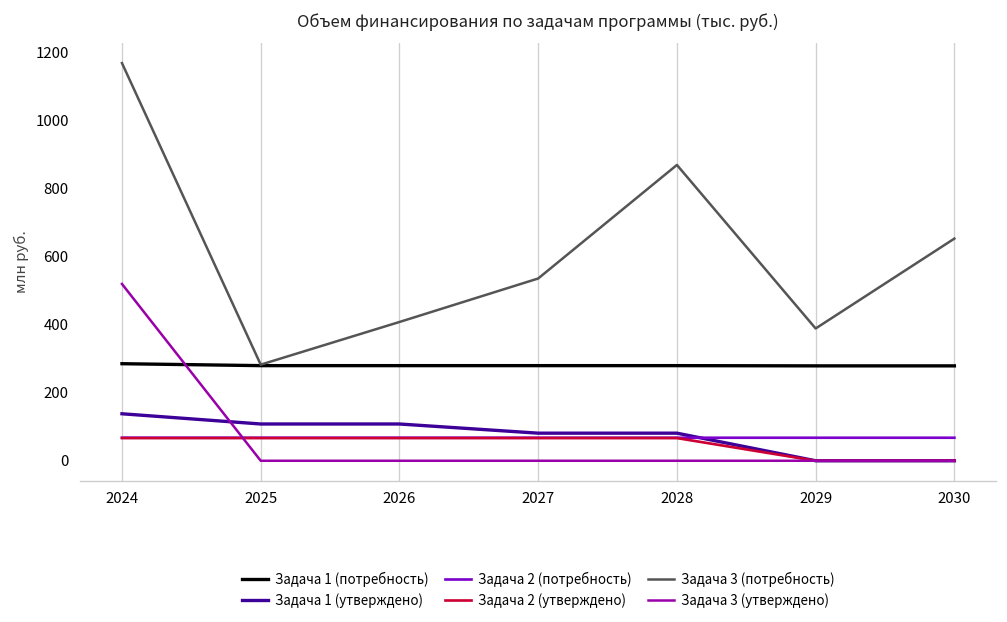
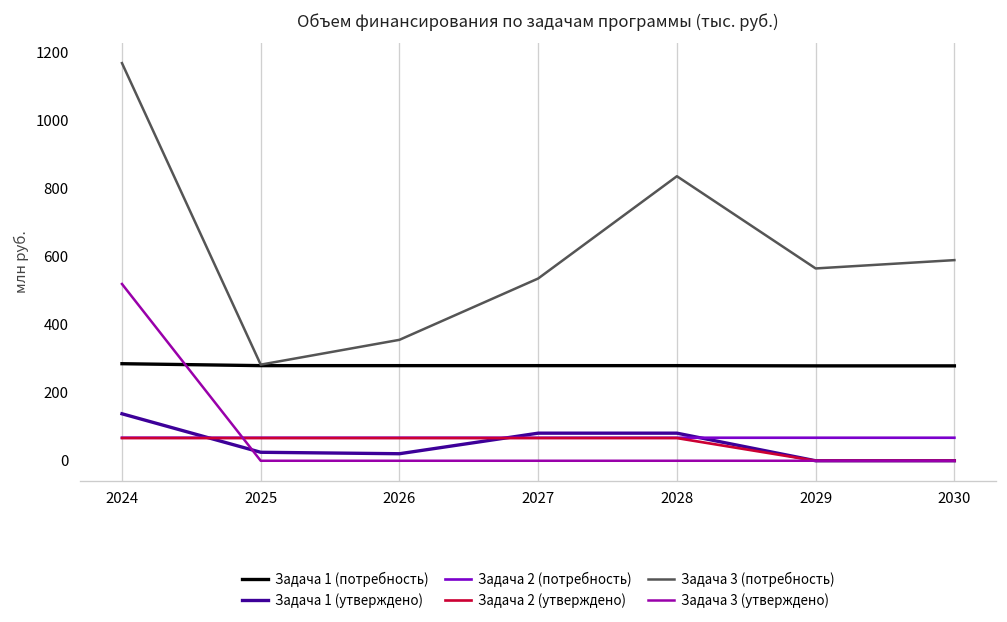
Задача 1 (утверждено), 2025: 110 -> 20
Задача 1 (утверждено), 2026: 110 -> 20
Задача 3 (потребность), 2026: 410 -> 350
Задача 3 (потребность), 2028: 870 -> 840
Задача 3 (потребность), 2029: 390 -> 560
Задача 3 (потребность), 2030: 650 -> 590
